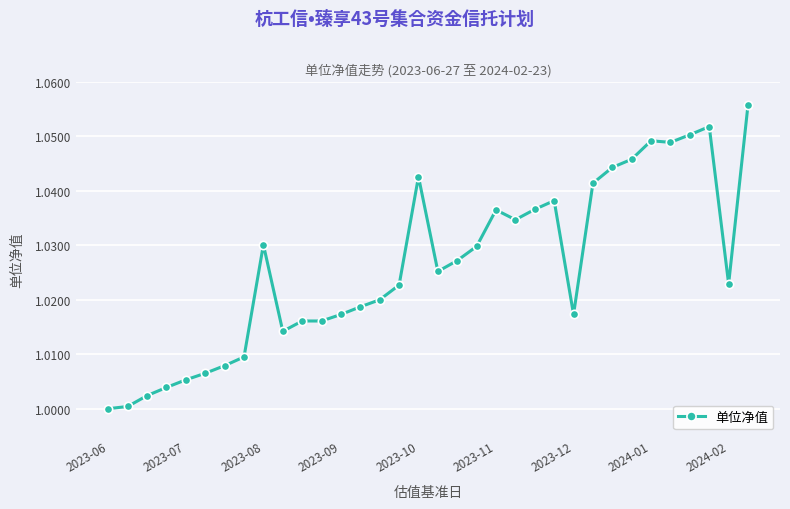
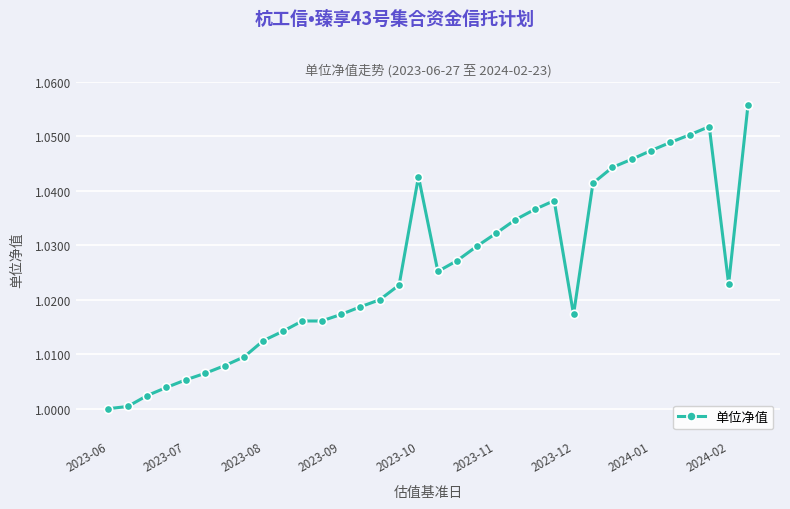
2023-08: 1.030 -> 1.013
2023-11: 1.037 -> 1.032
2024-01: 1.049 -> 1.047
